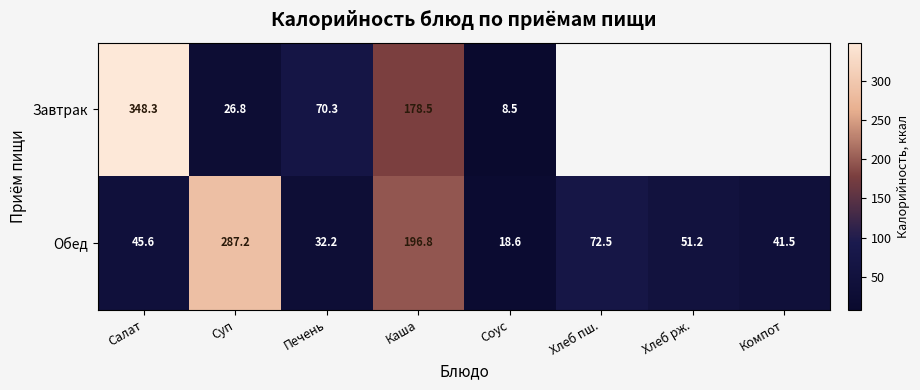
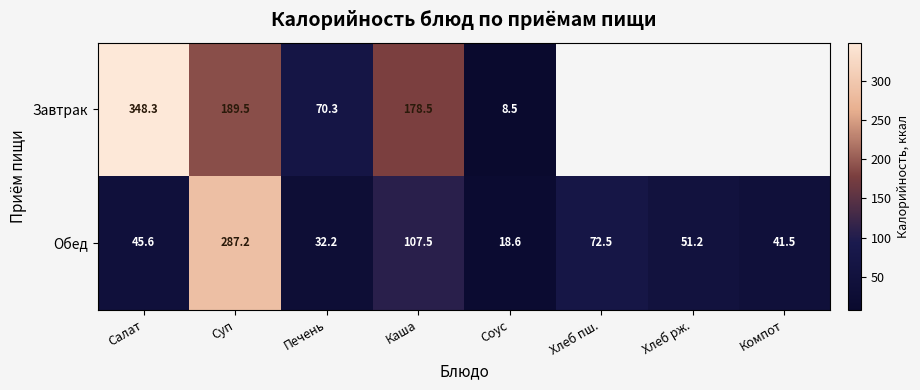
Завтрак, Суп: 26.8 -> 189.5
Обед, Каша: 196.8 -> 107.5
